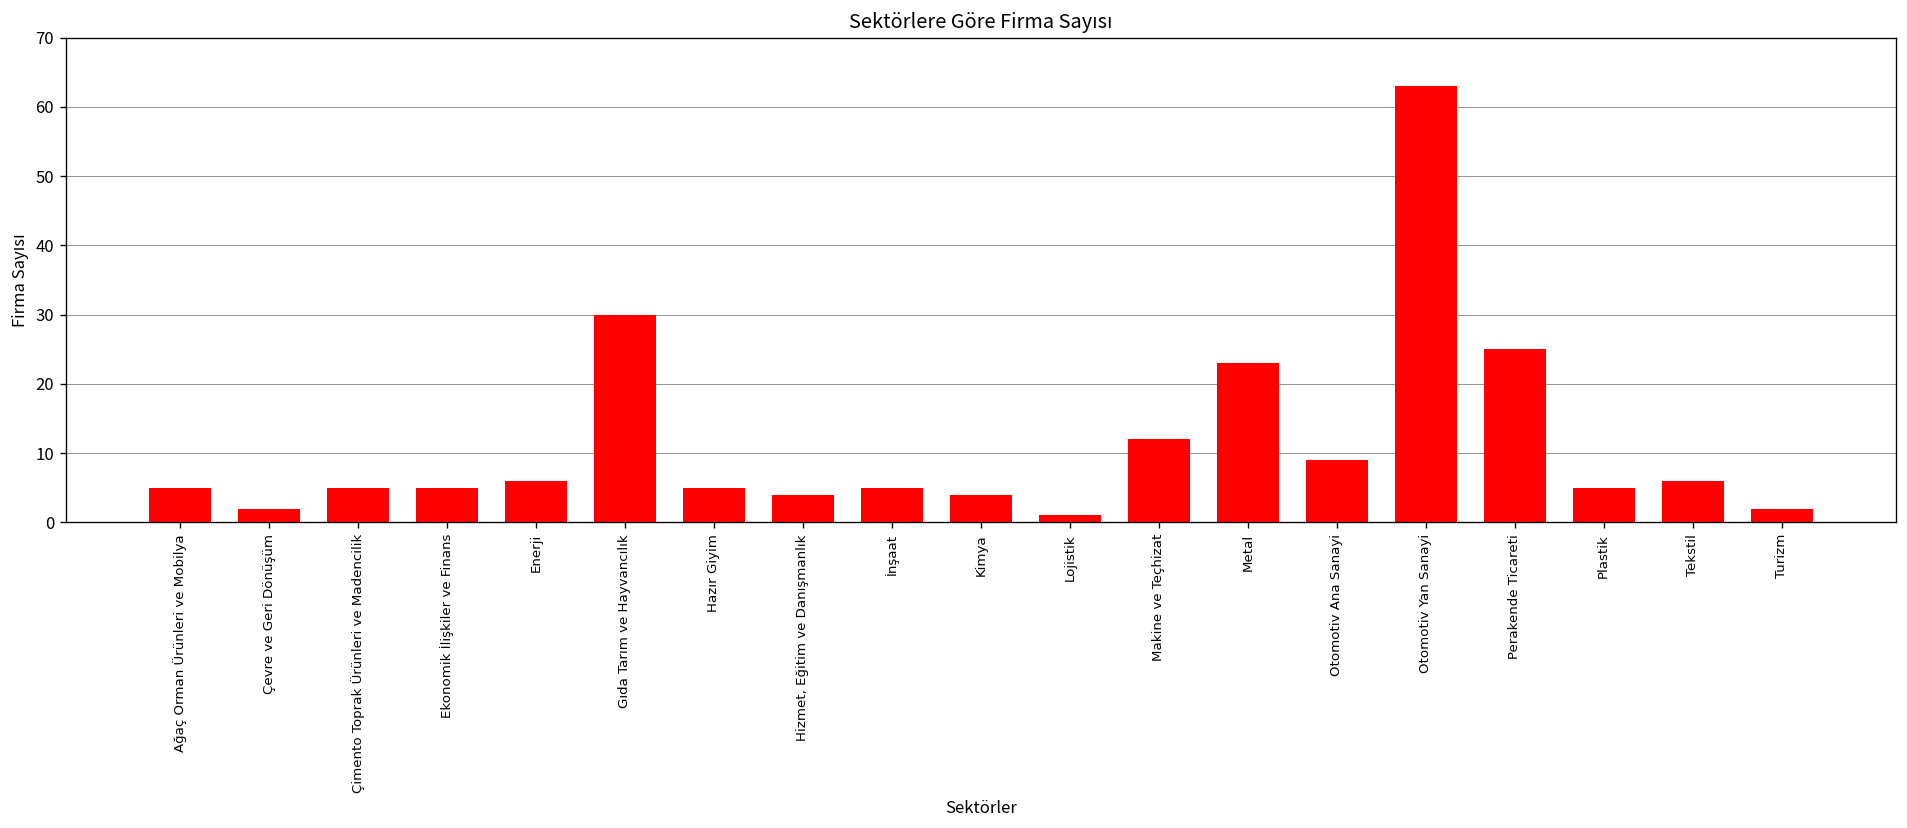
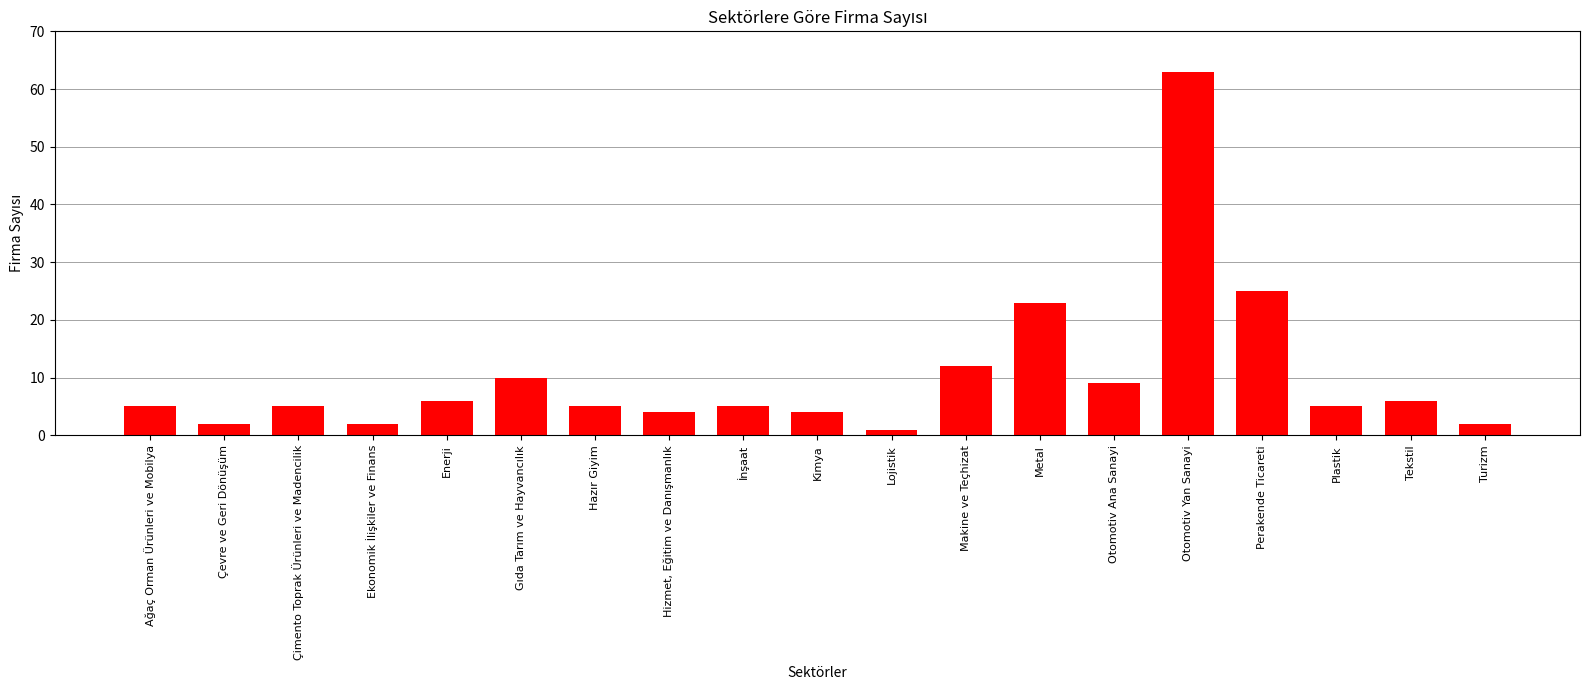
Ekonomik İlişkiler ve Finans: 5 -> 2
Gıda Tarım ve Hayvancılık: 30 -> 10
